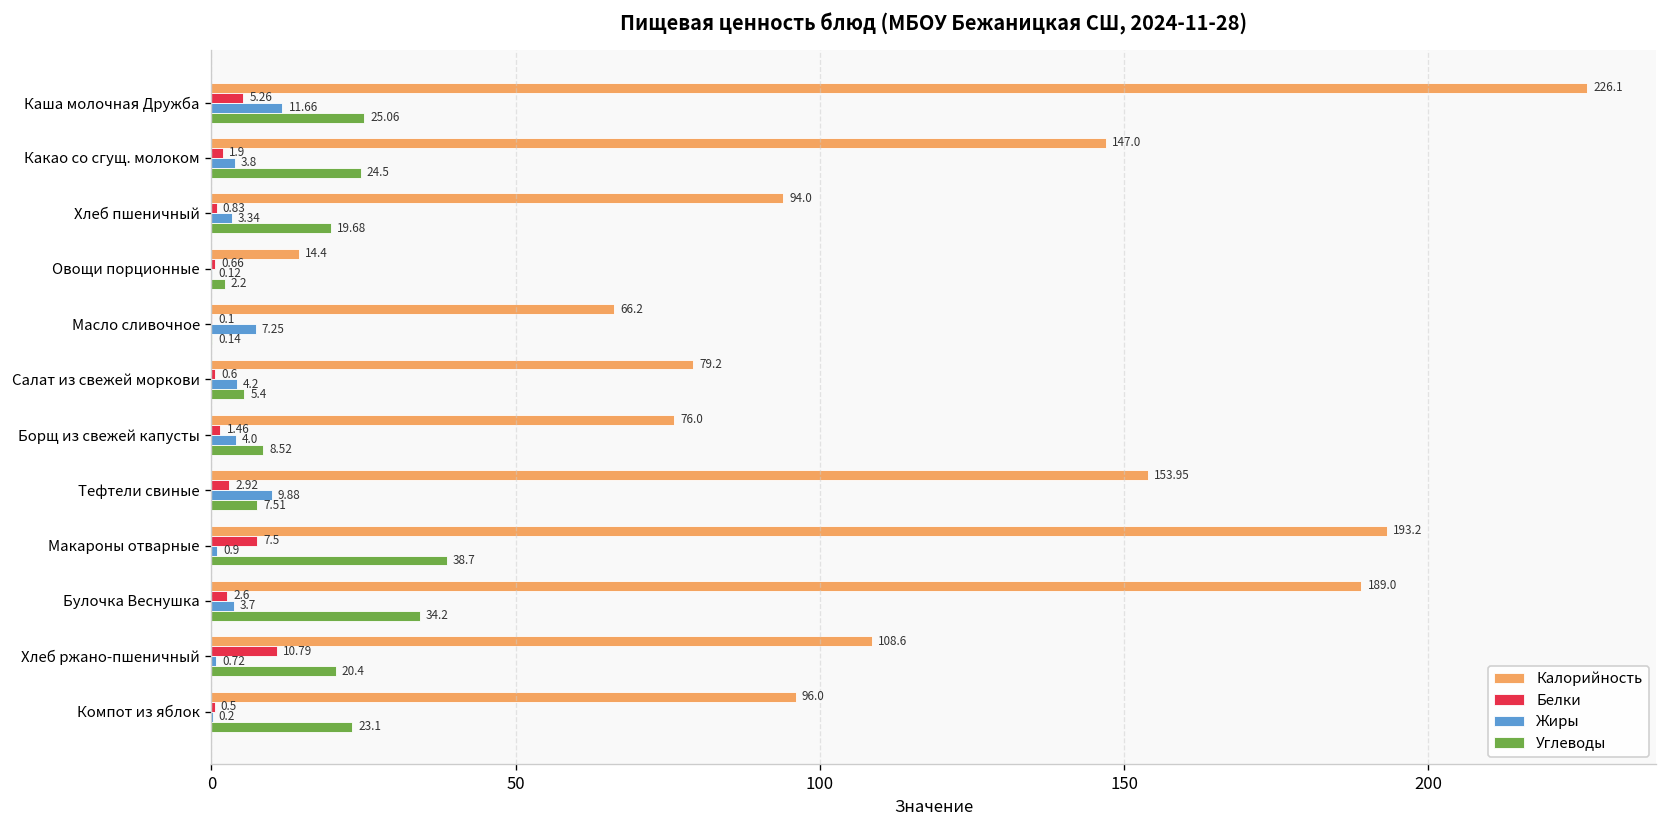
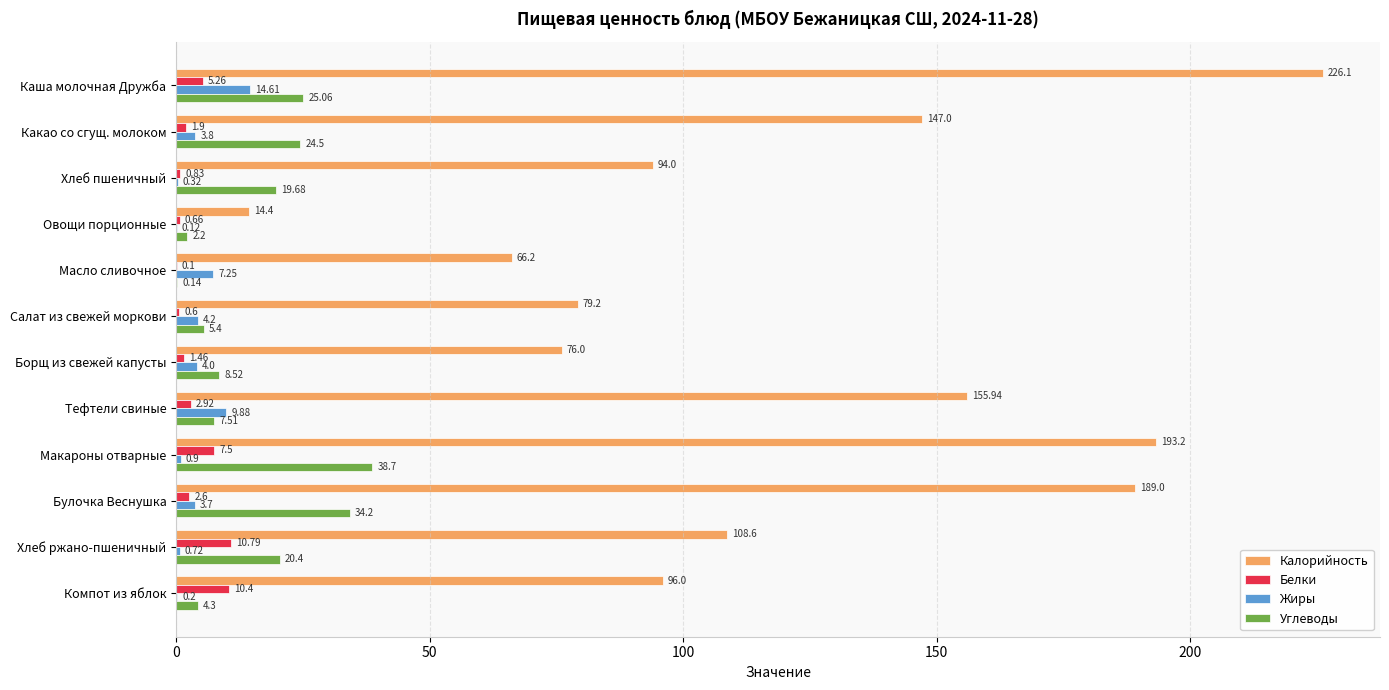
Жиры, Каша молочная Дружба: 11.66 -> 14.61
Жиры, Хлеб пшеничный: 3.34 -> 0.32
Калорийность, Тефтели свиные: 153.95 -> 155.94
Белки, Компот из яблок: 0.5 -> 10.4
Углеводы, Компот из яблок: 23.1 -> 4.3
